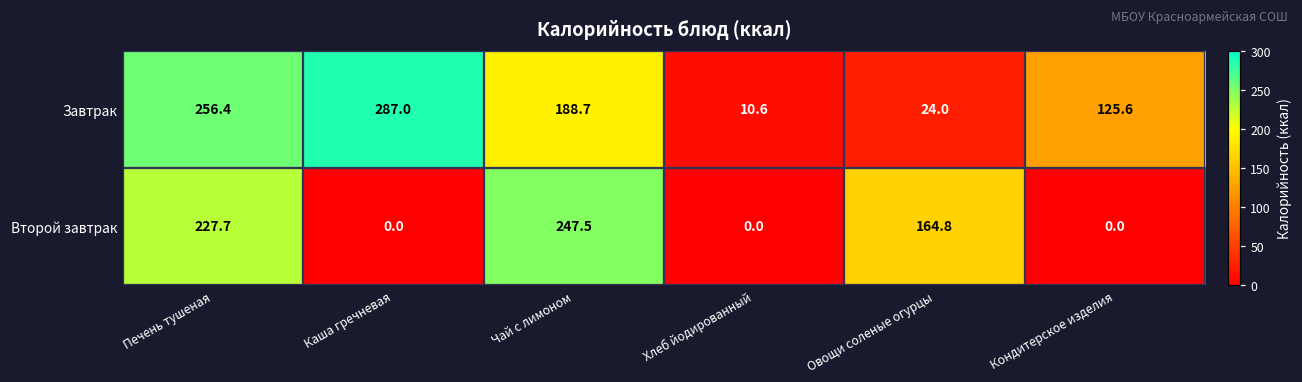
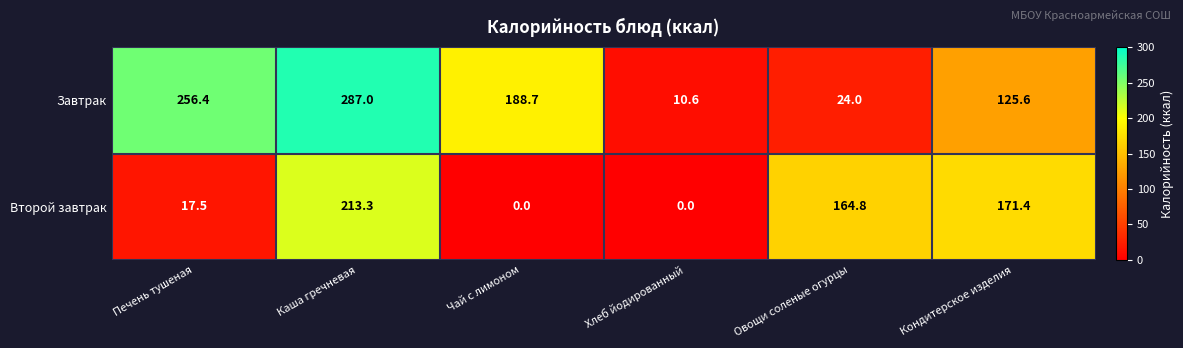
Второй завтрак, Печень тушеная: 227.7 -> 17.5
Второй завтрак, Каша гречневая: 0.0 -> 213.3
Второй завтрак, Чай с лимоном: 247.5 -> 0.0
Второй завтрак, Кондитерское изделия: 0.0 -> 171.4
